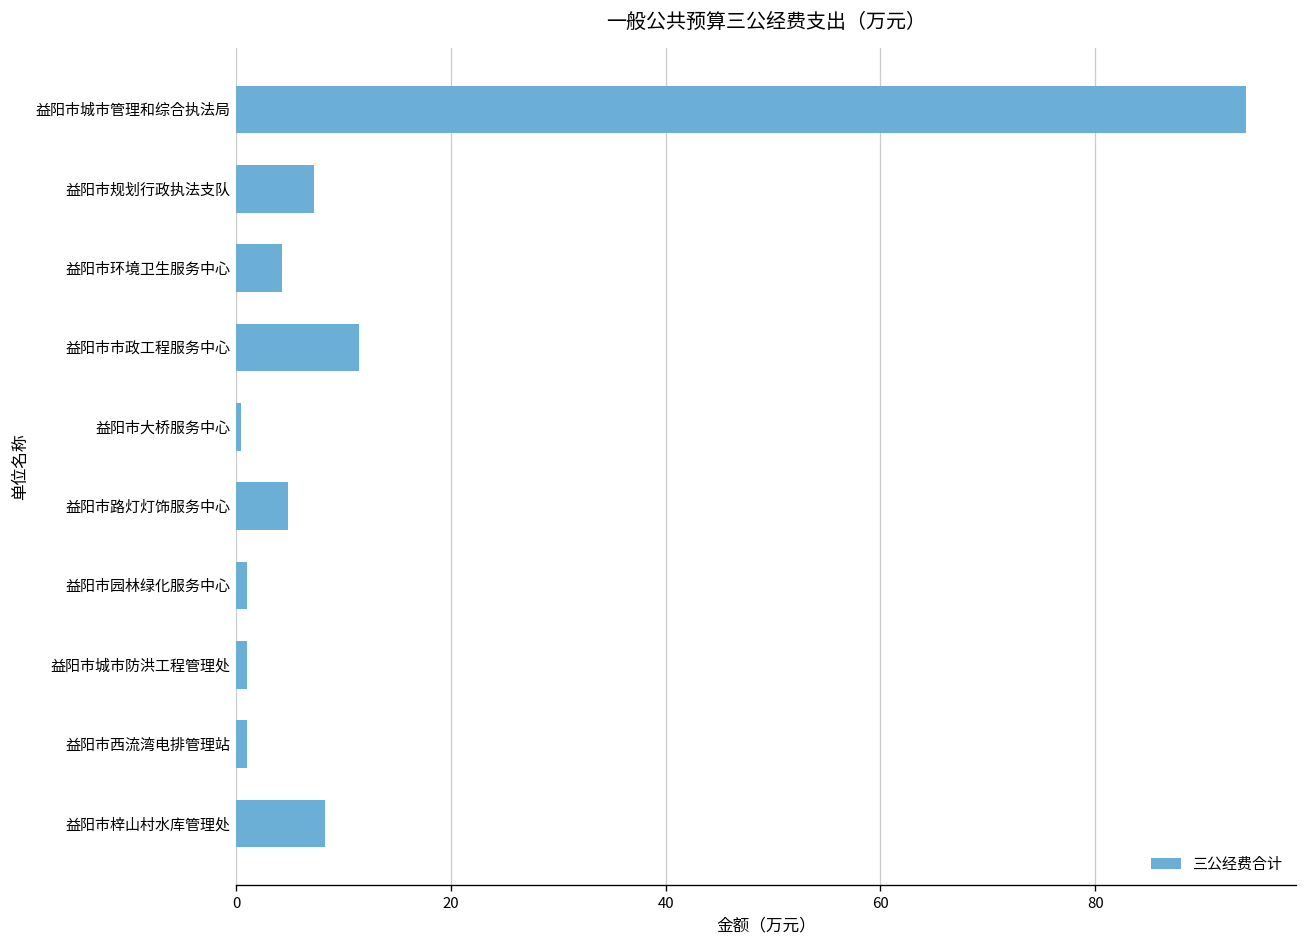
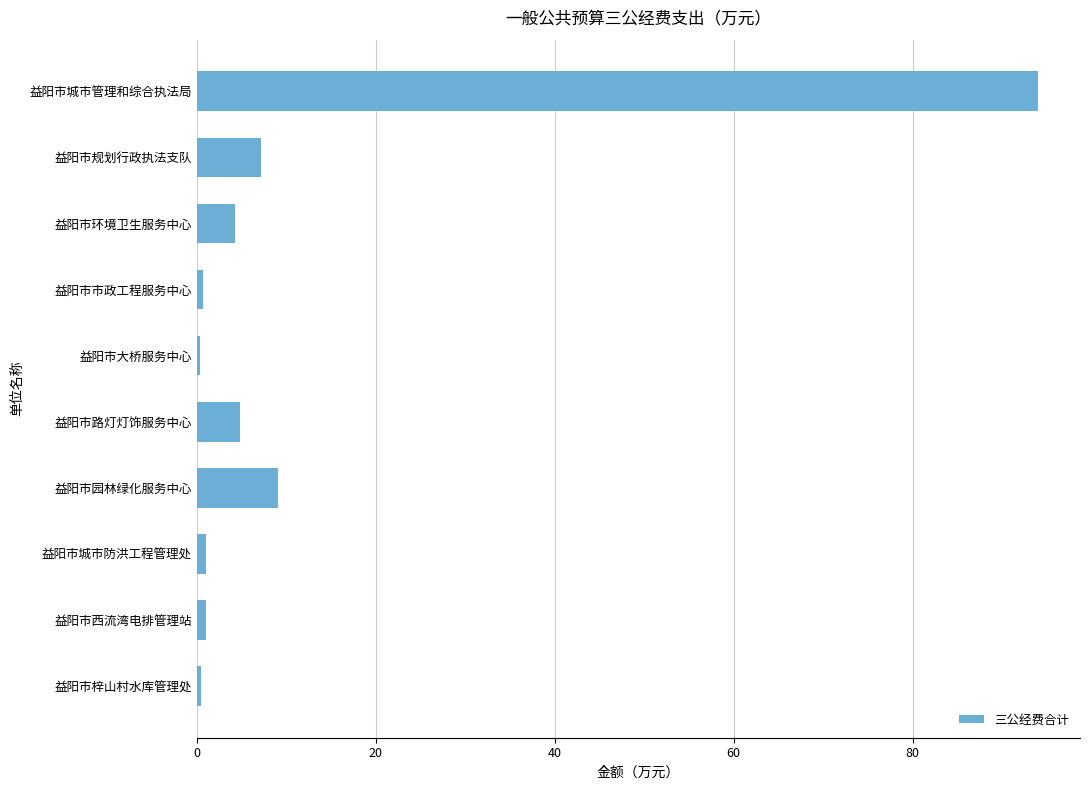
益阳市市政工程服务中心: 11 -> 1
益阳市园林绿化服务中心: 1 -> 9
益阳市梓山村水库管理处: 8 -> 1
